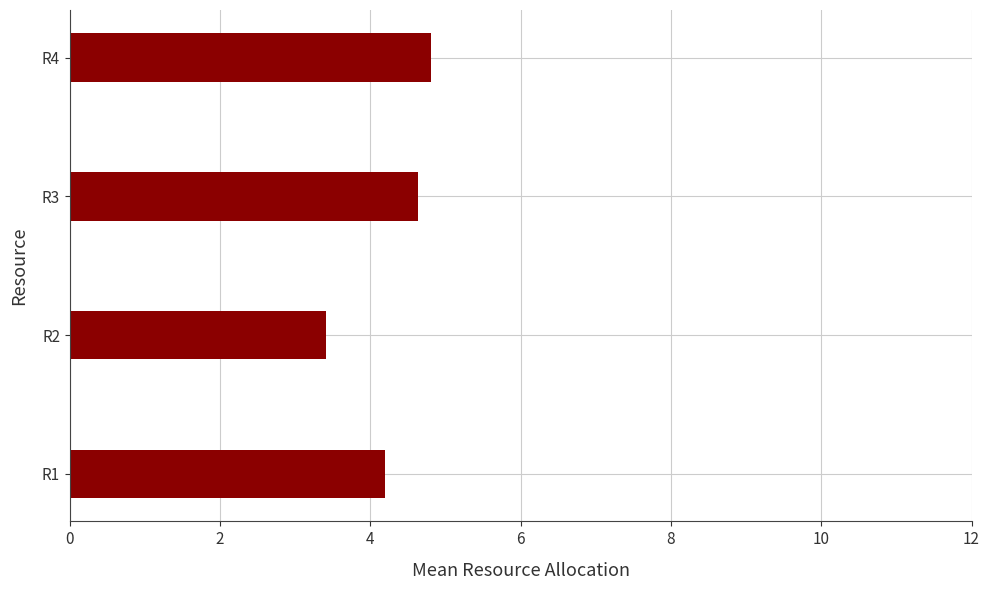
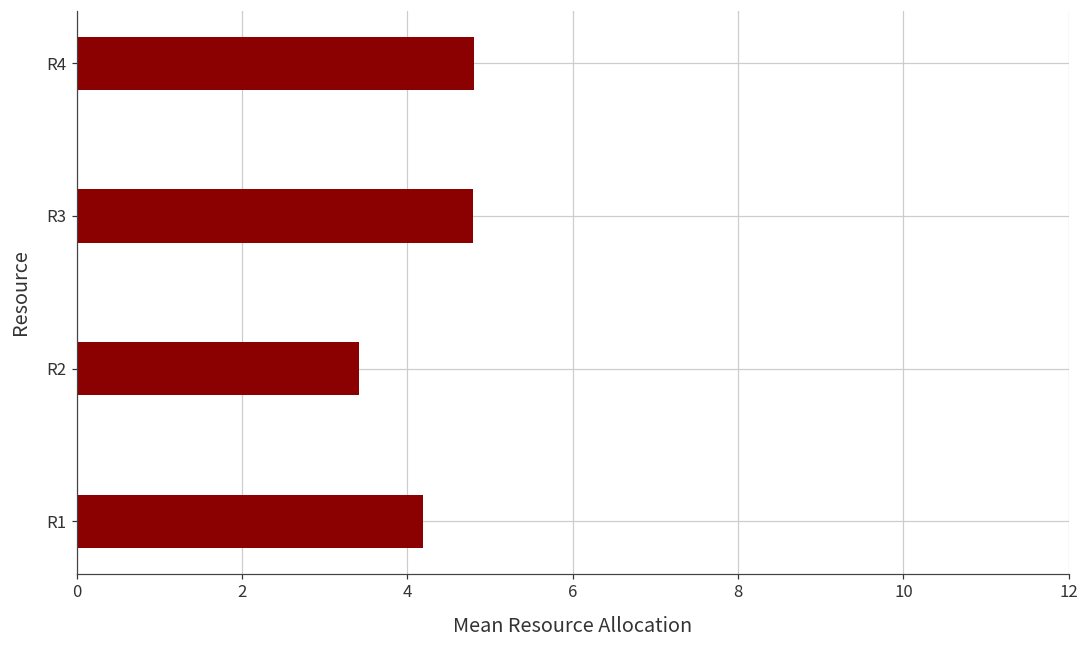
R3: 4.6 -> 4.8
